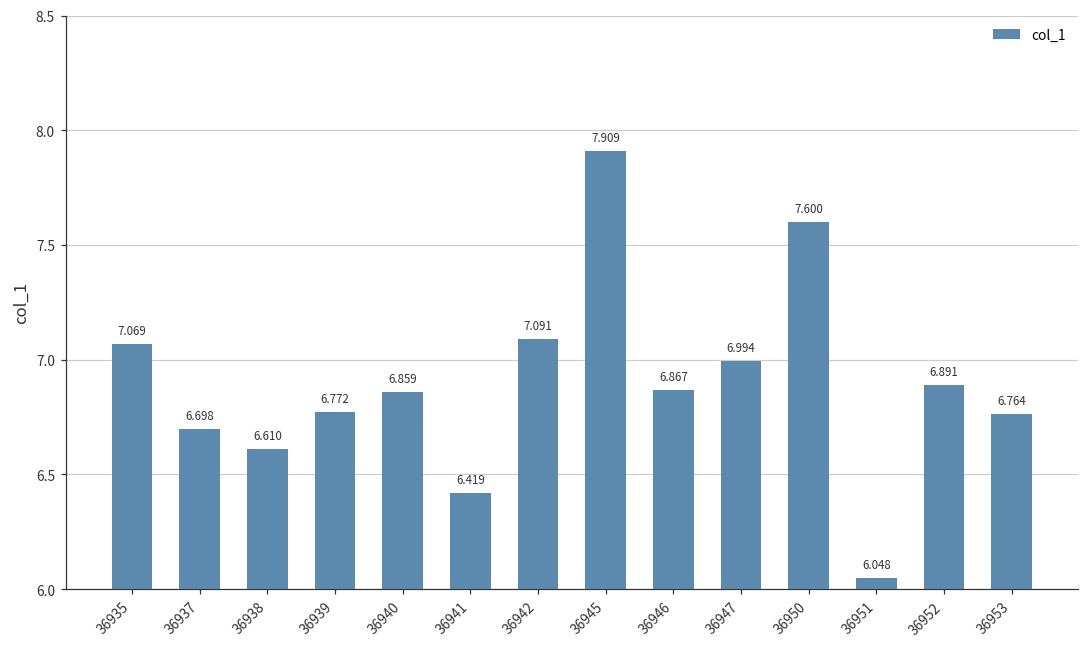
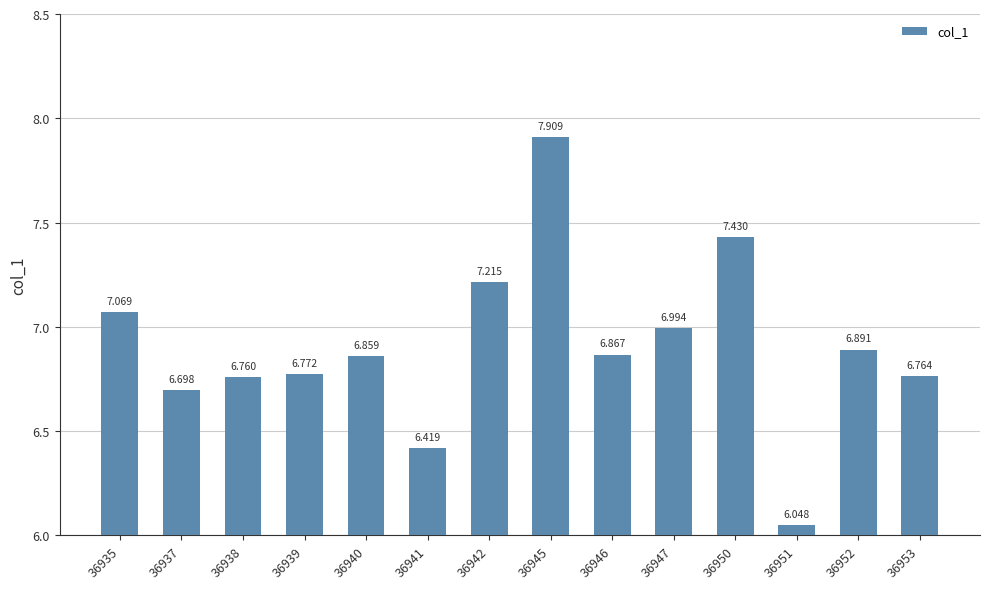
36938: 6.610 -> 6.760
36942: 7.091 -> 7.215
36950: 7.600 -> 7.430
